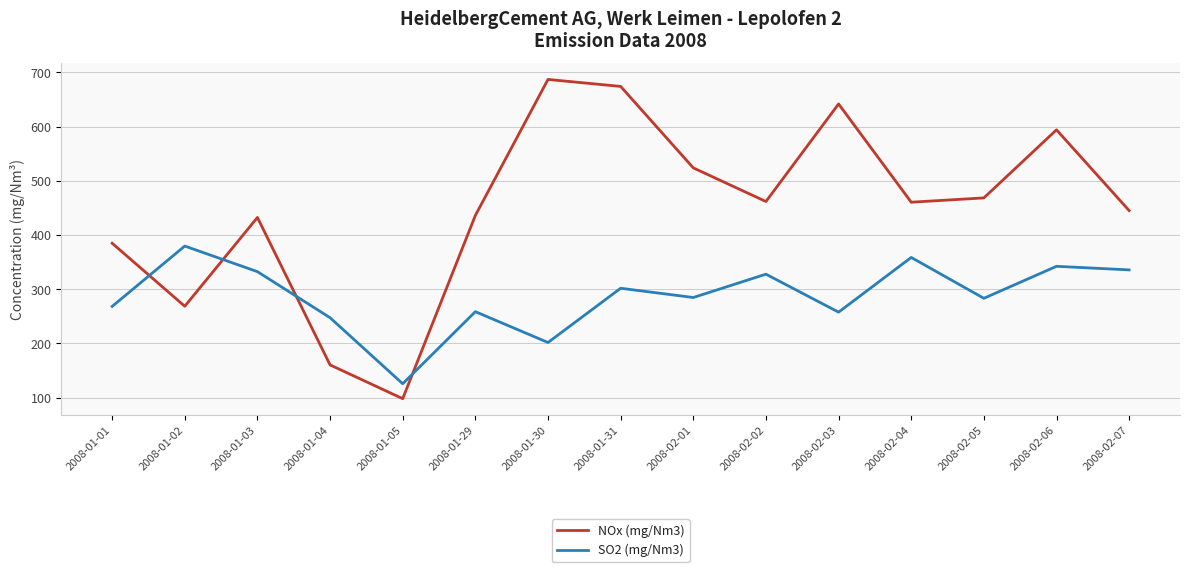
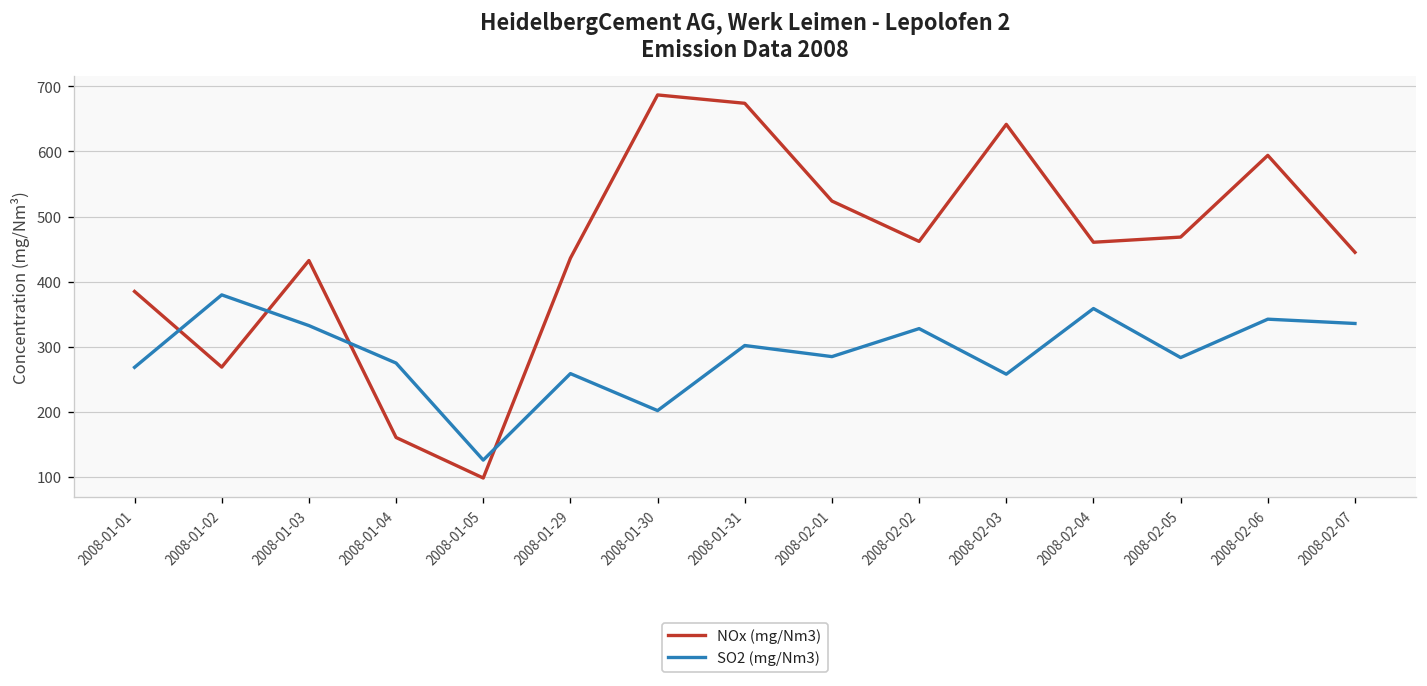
SO2 (mg/Nm3), 2008-01-04: 250 -> 270
